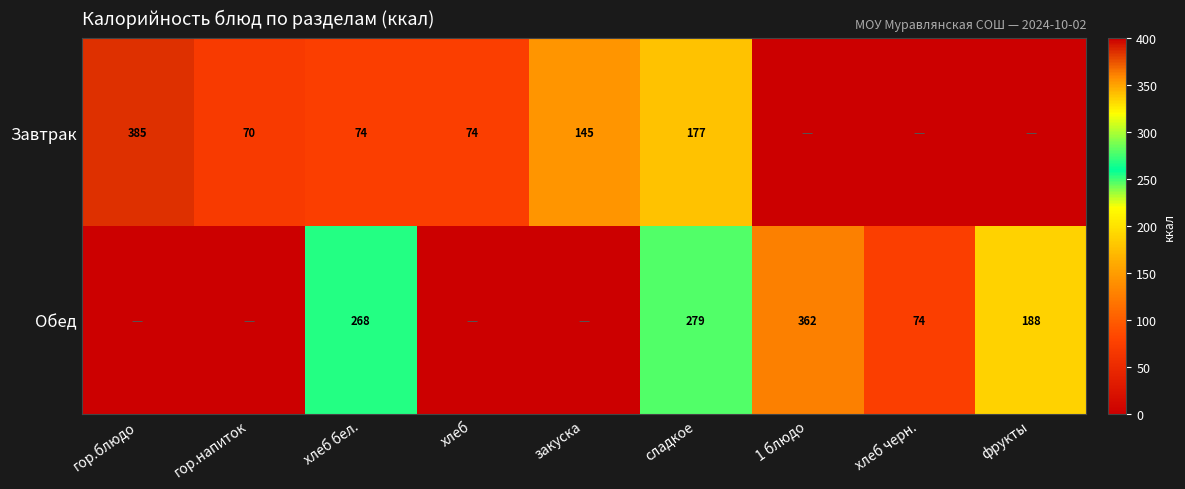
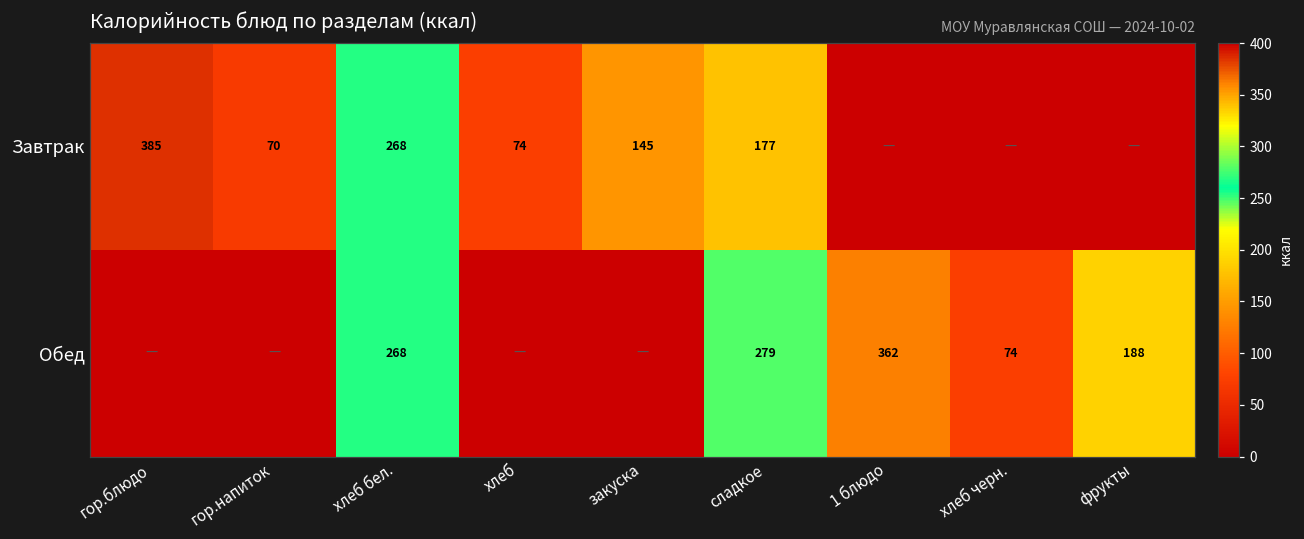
Завтрак, хлеб бел.: 74 -> 268
